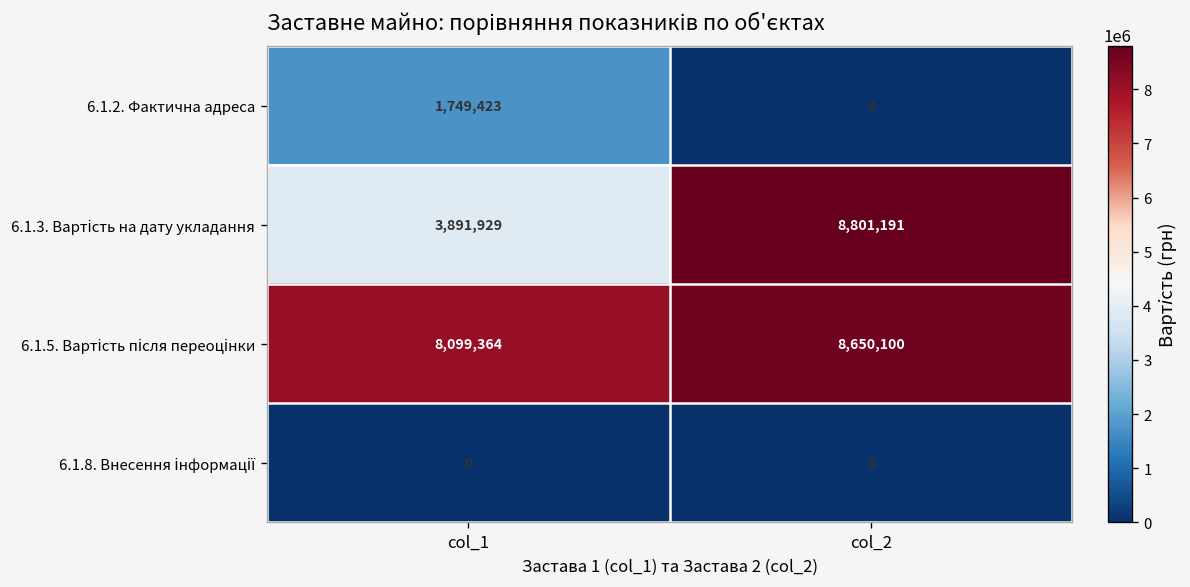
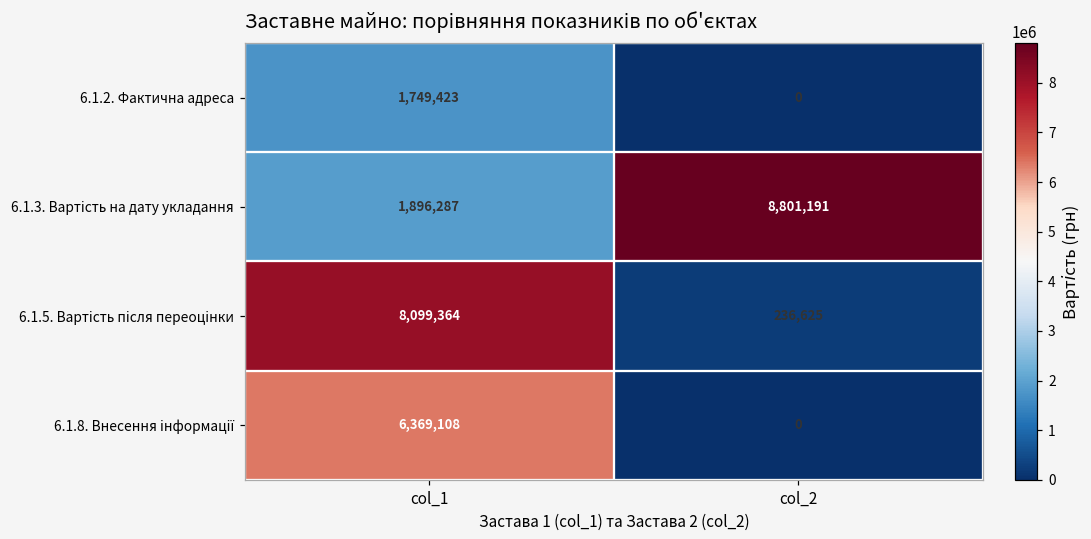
6.1.3. Вартість на дату укладання, col_1: 3,891,929 -> 1,896,287
6.1.5. Вартість після переоцінки, col_2: 8,650,100 -> 236,625
6.1.8. Внесення інформації, col_1: 0 -> 6,369,108
